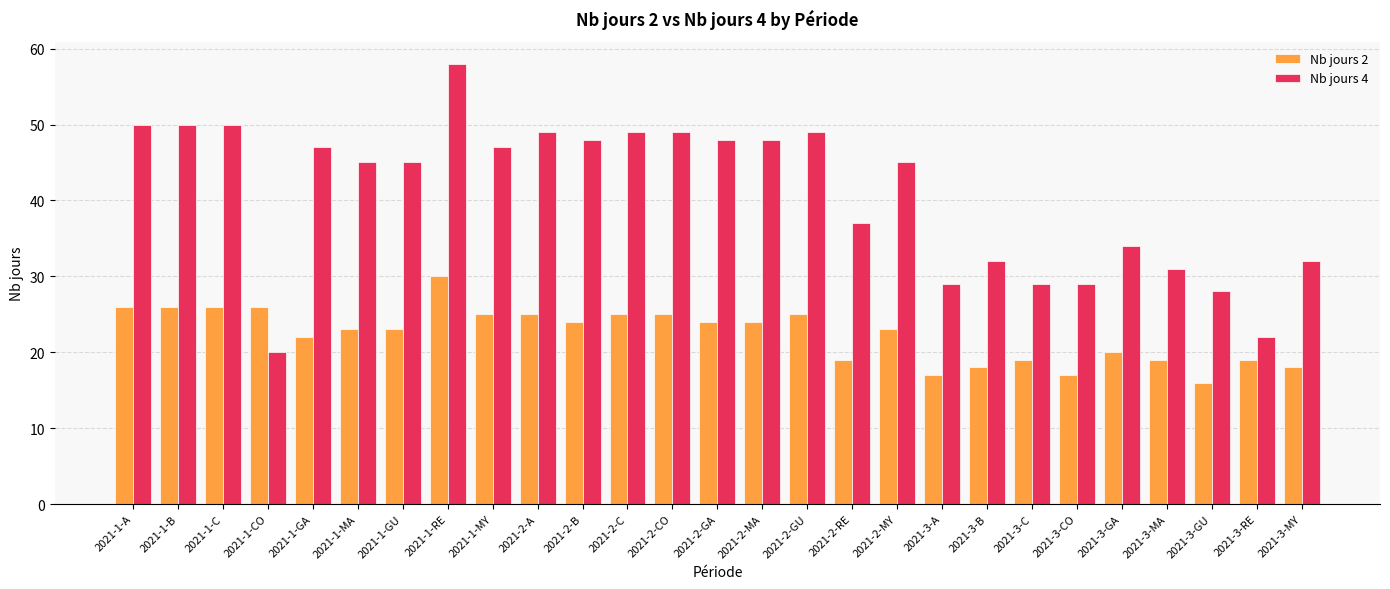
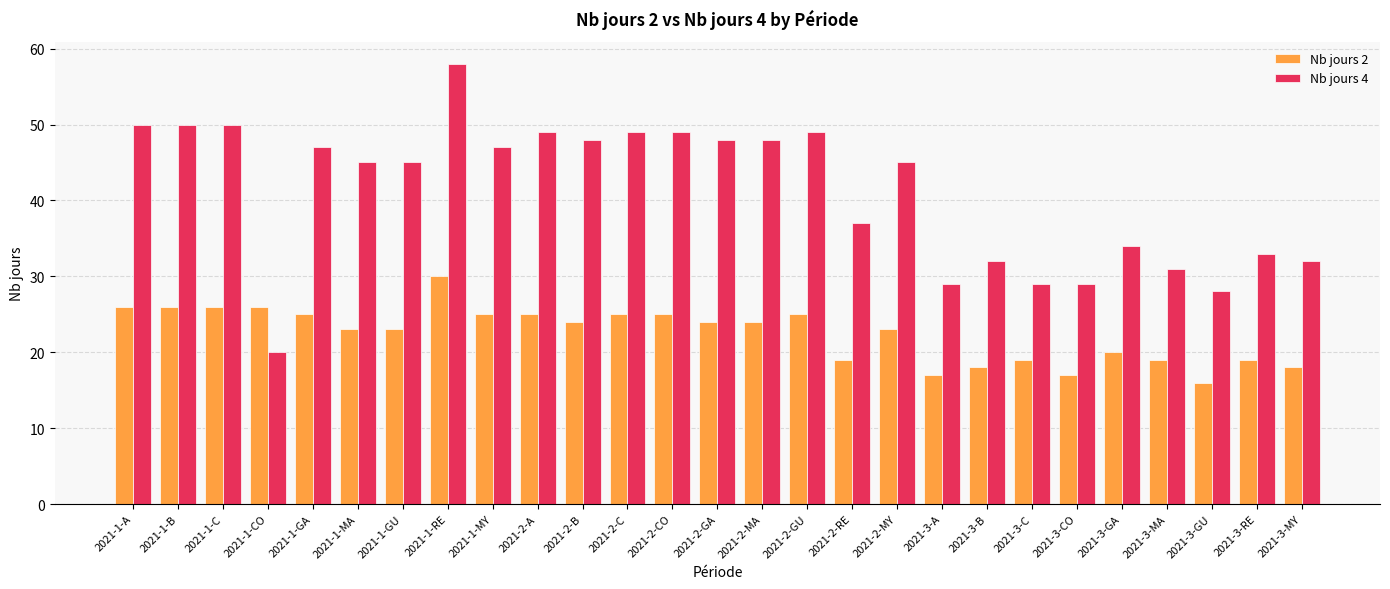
Nb jours 2, 2021-1-GA: 22 -> 25
Nb jours 4, 2021-3-RE: 22 -> 33
